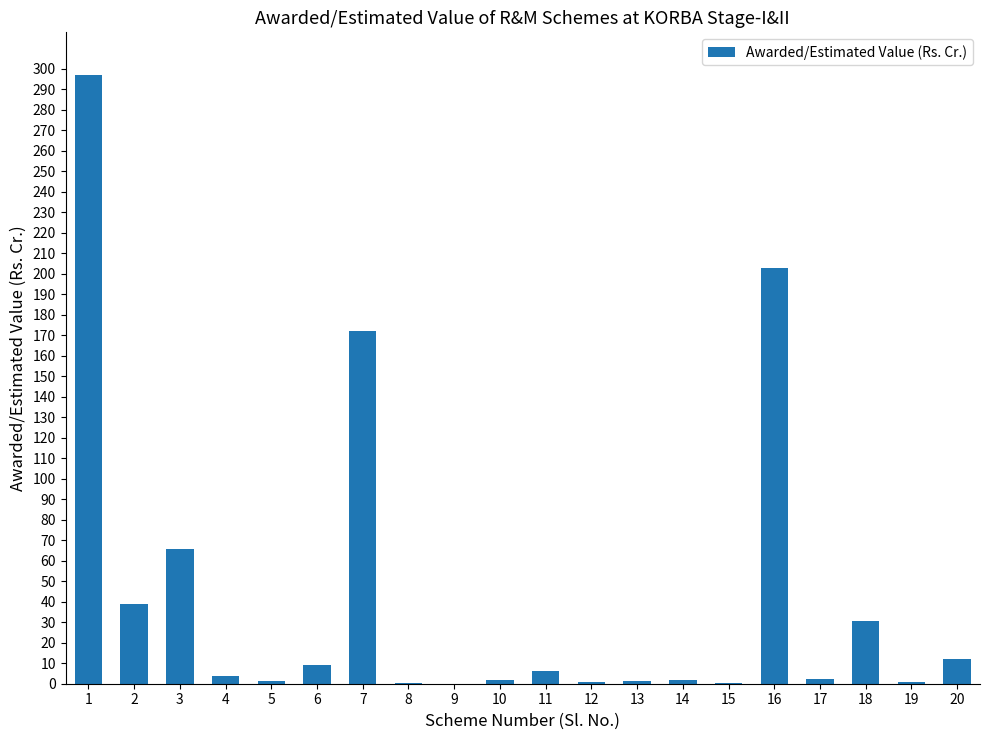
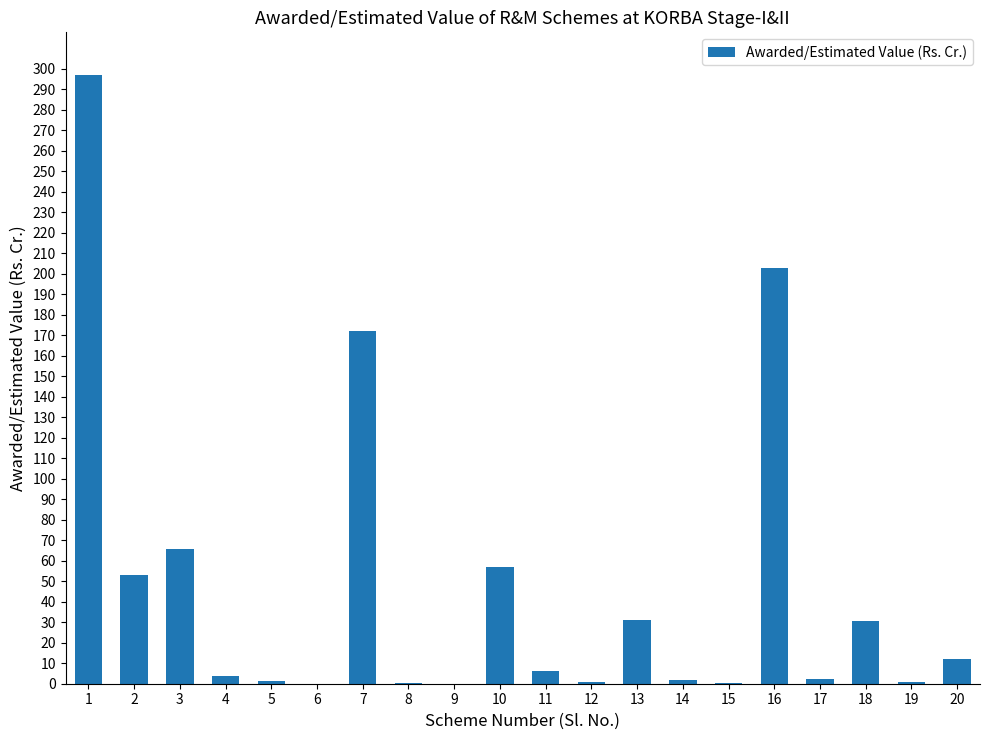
2: 39 -> 53
6: 9 -> 0
10: 2 -> 57
13: 1 -> 31
